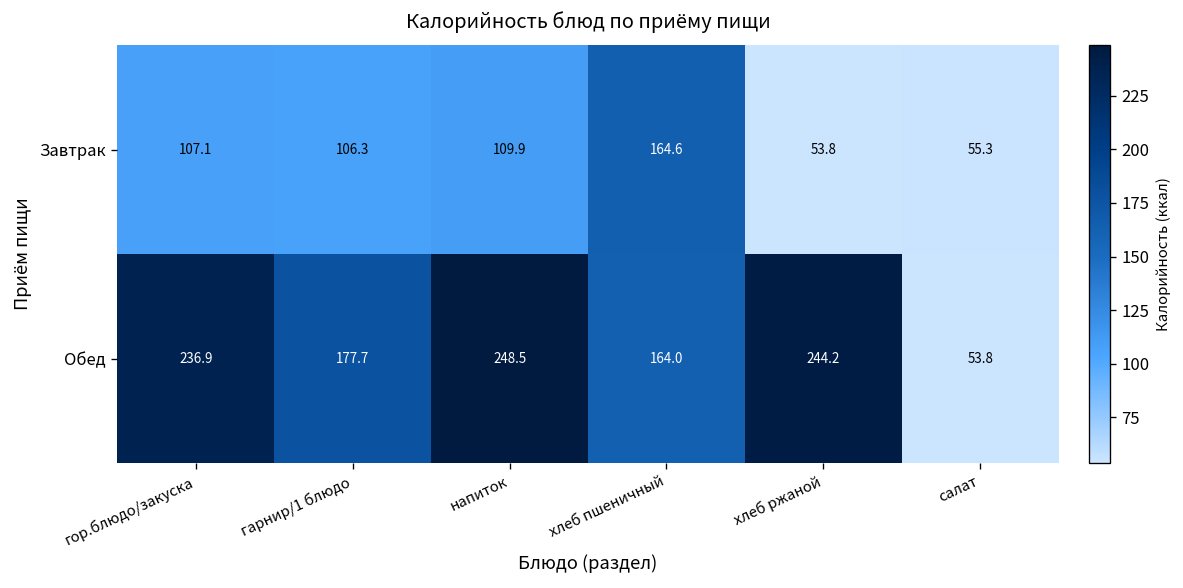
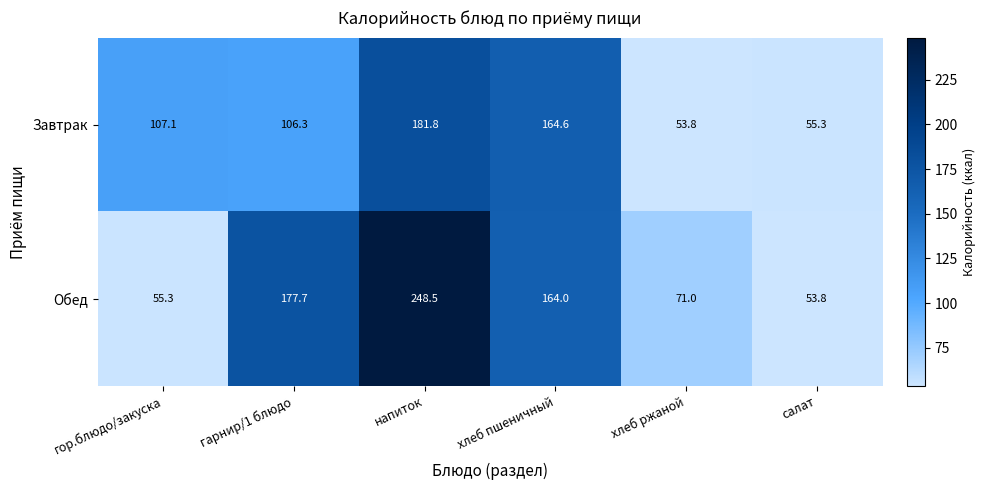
Завтрак, напиток: 109.9 -> 181.8
Обед, гор.блюдо/закуска: 236.9 -> 55.3
Обед, хлеб ржаной: 244.2 -> 71.0
